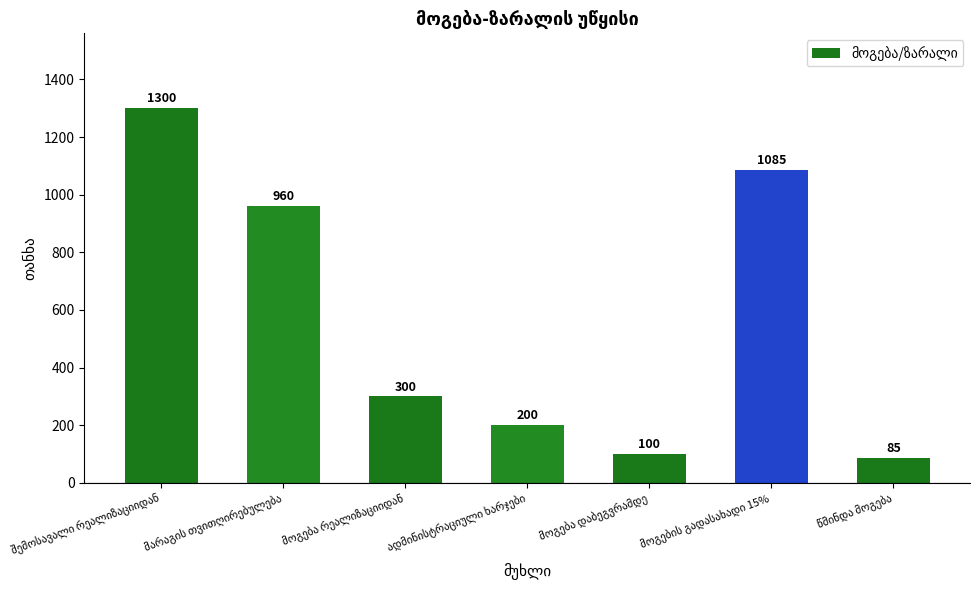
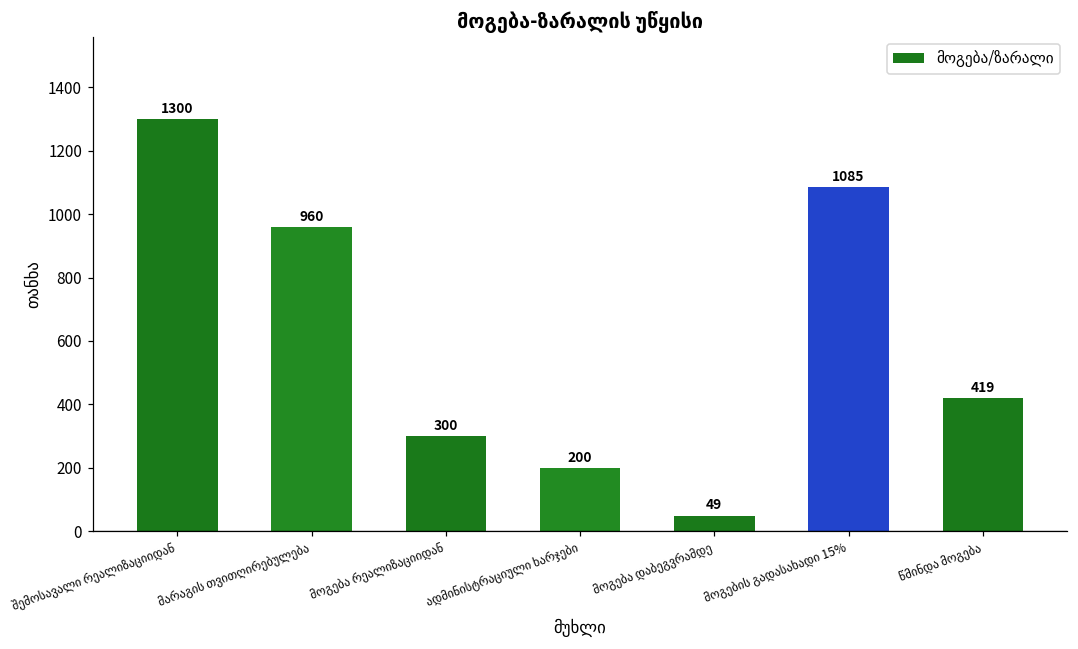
მოგება დაბეგვრამდე: 100 -> 49
წმინდა მოგება: 85 -> 419
